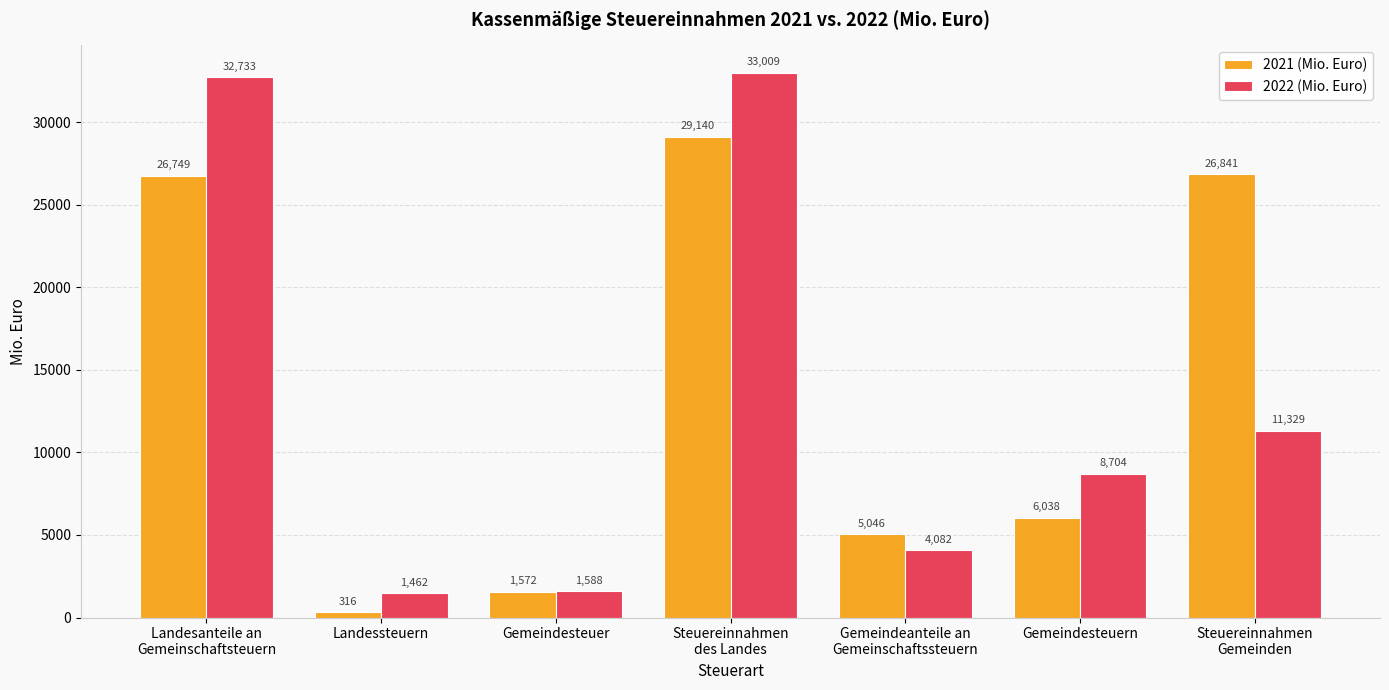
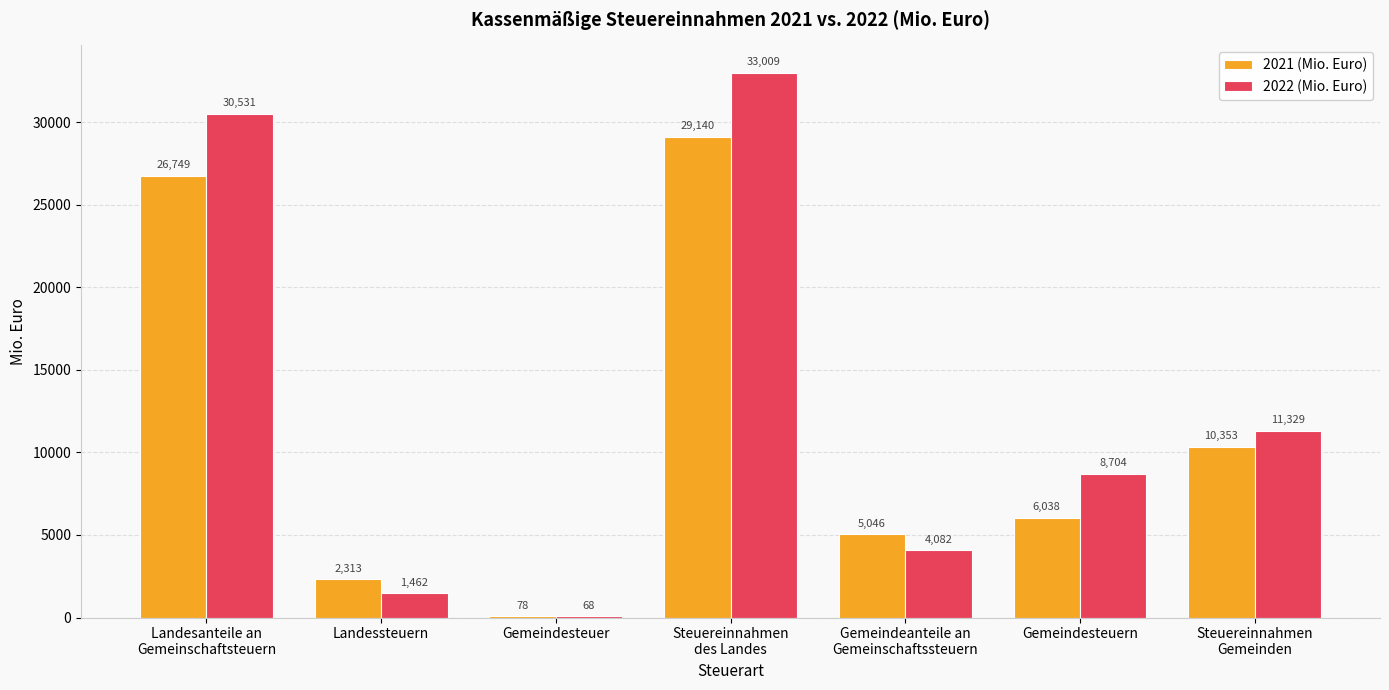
2022 (Mio. Euro), Landesanteile an Gemeinschaftsteuern: 32,733 -> 30,531
2021 (Mio. Euro), Landessteuern: 316 -> 2,313
2021 (Mio. Euro), Gemeindesteuer: 1,572 -> 78
2022 (Mio. Euro), Gemeindesteuer: 1,588 -> 68
2021 (Mio. Euro), Steuereinnahmen Gemeinden: 26,841 -> 10,353
